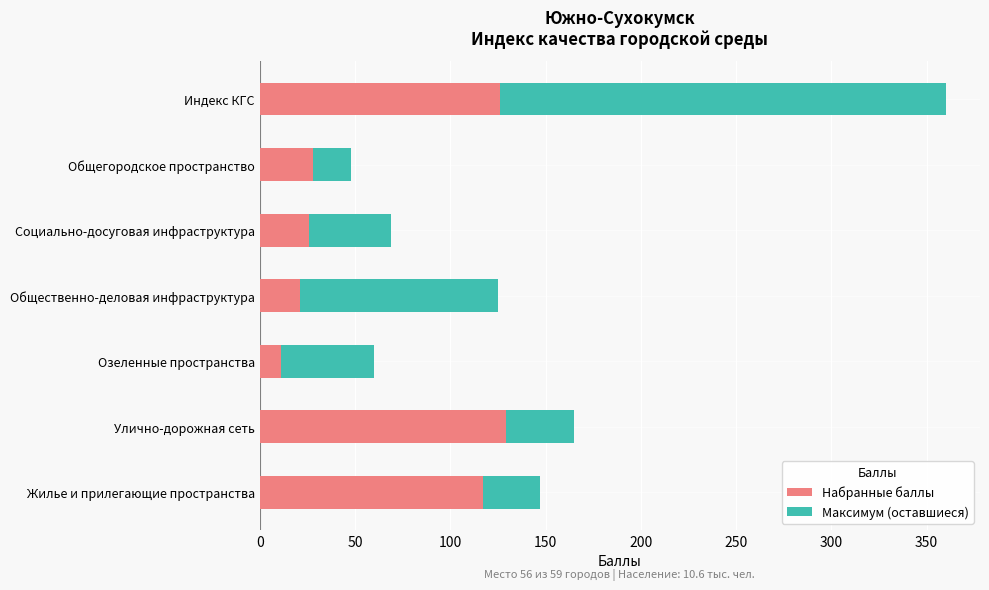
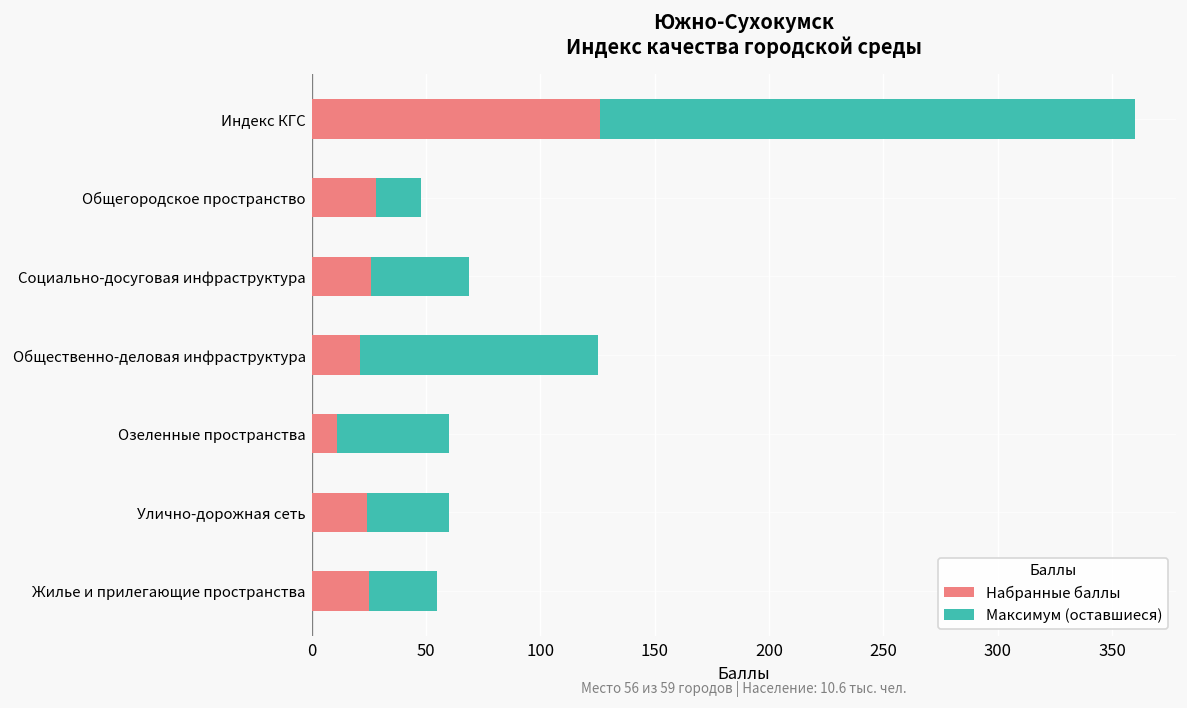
Набранные баллы, Улично-дорожная сеть: 129 -> 24
Набранные баллы, Жилье и прилегающие пространства: 117 -> 25
